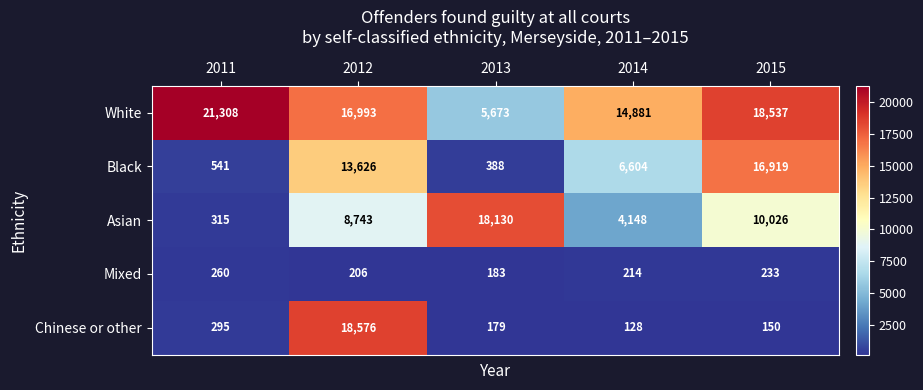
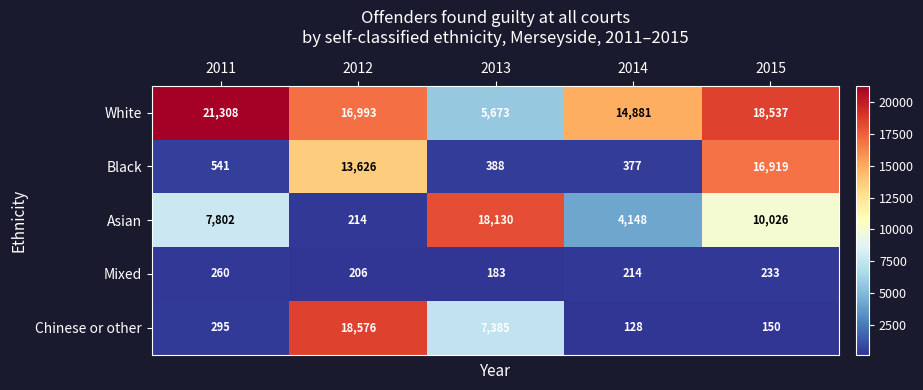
Black, 2014: 6,604 -> 377
Asian, 2011: 315 -> 7,802
Asian, 2012: 8,743 -> 214
Chinese or other, 2013: 179 -> 7,385
